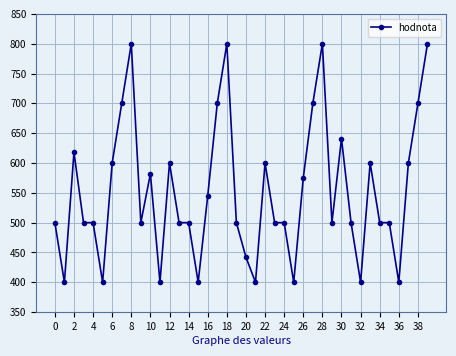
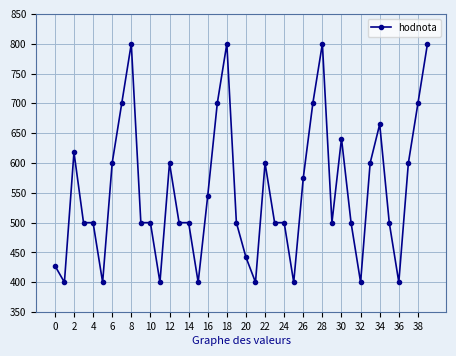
0: 500 -> 430
10: 580 -> 500
34: 500 -> 670
